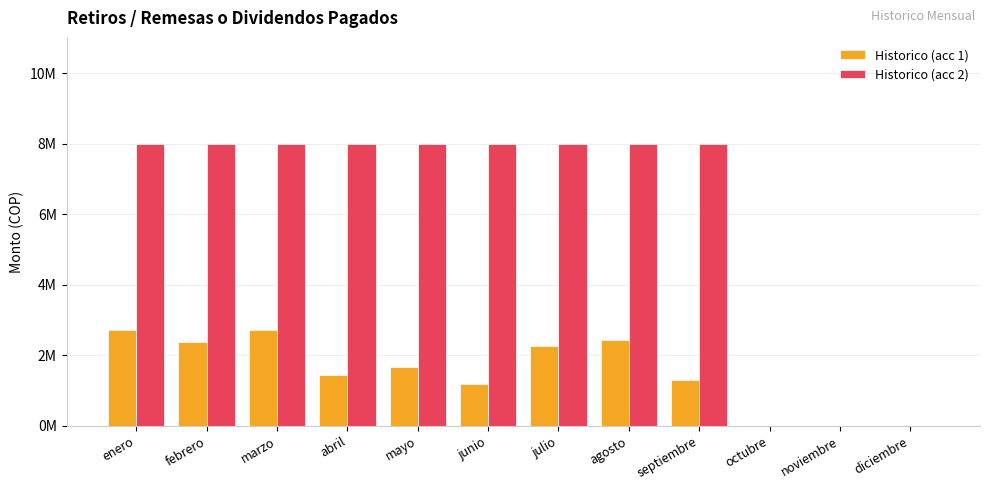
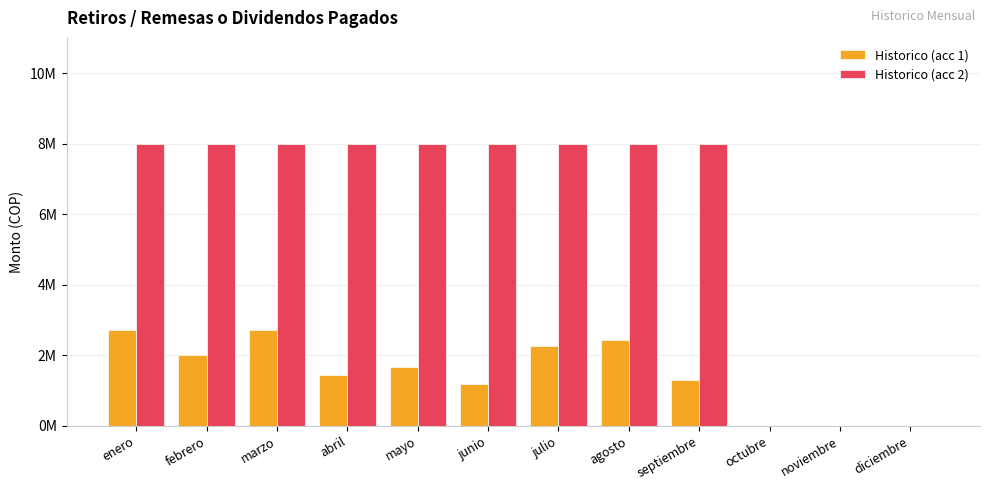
Historico (acc 1), febrero: 2400000 -> 2000000
